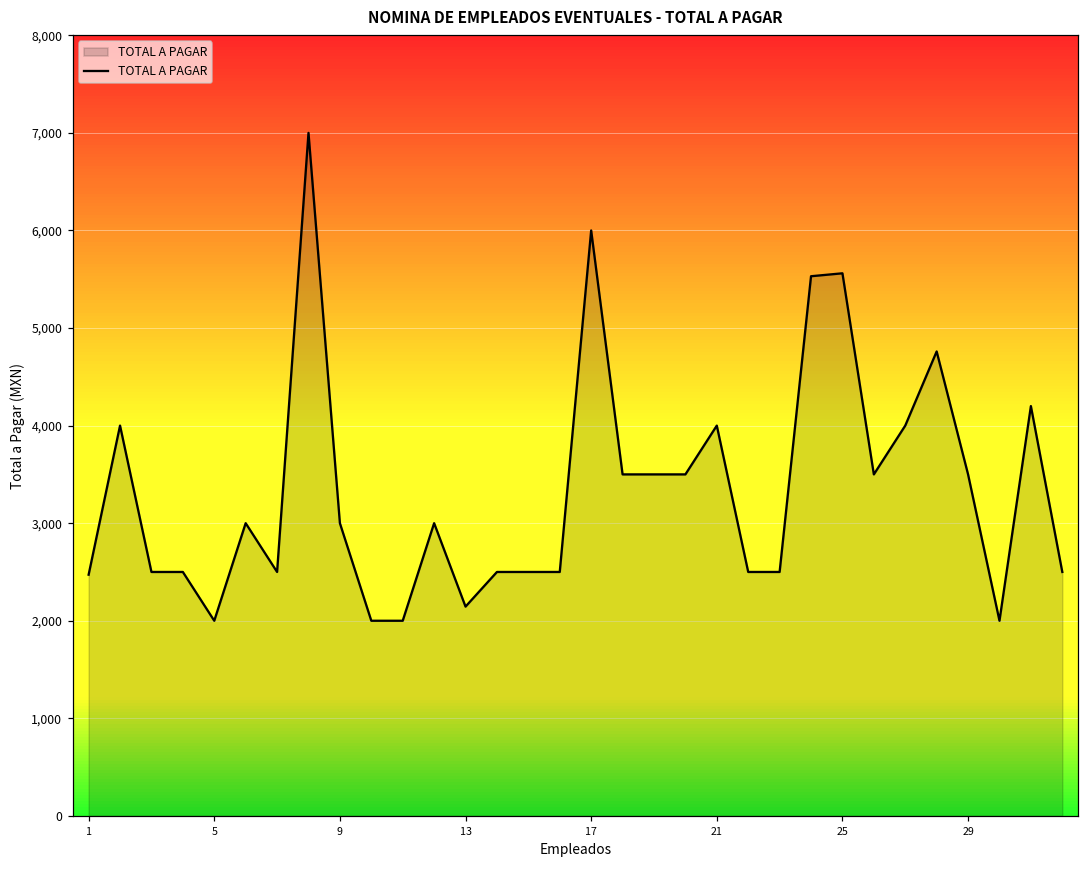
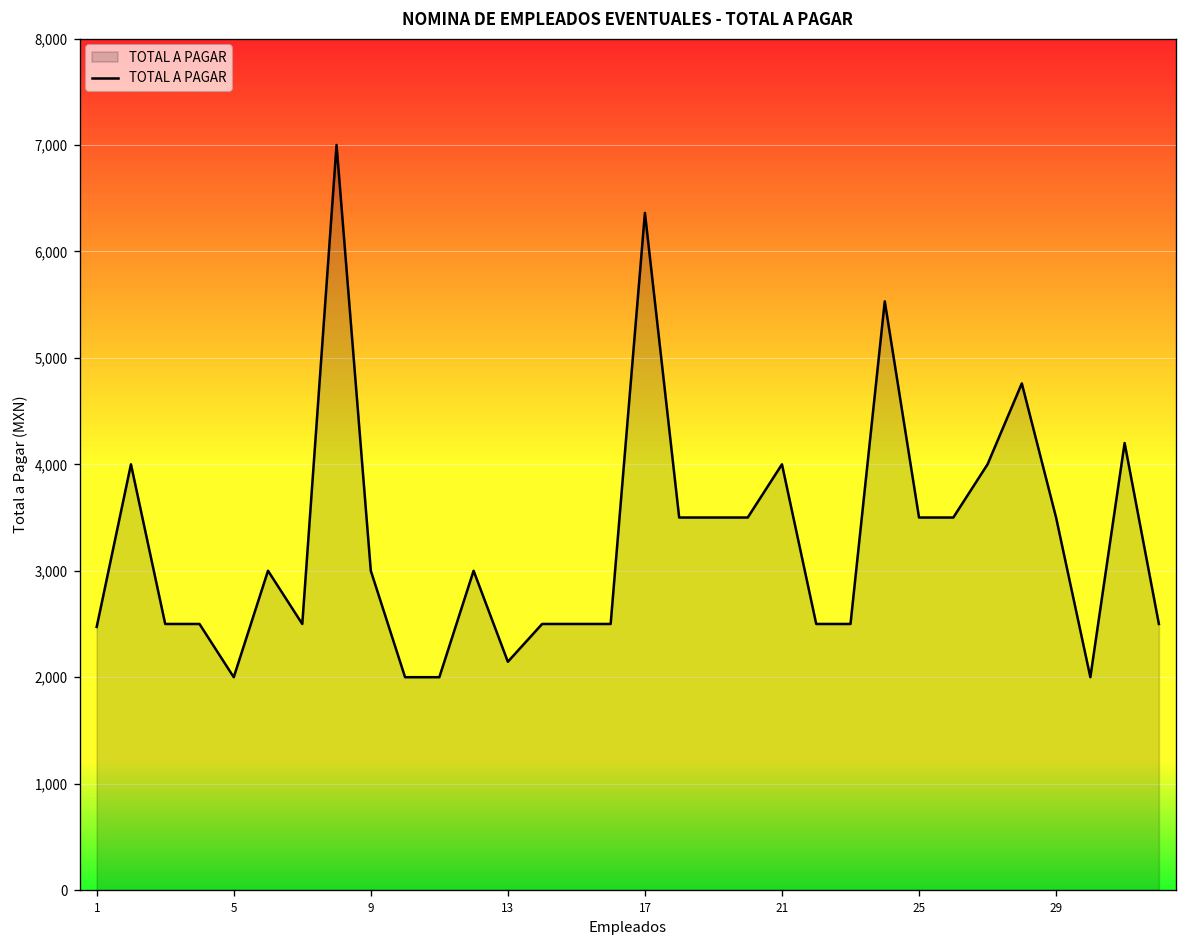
17: 6,000 -> 6,400
25: 5,600 -> 3,500
